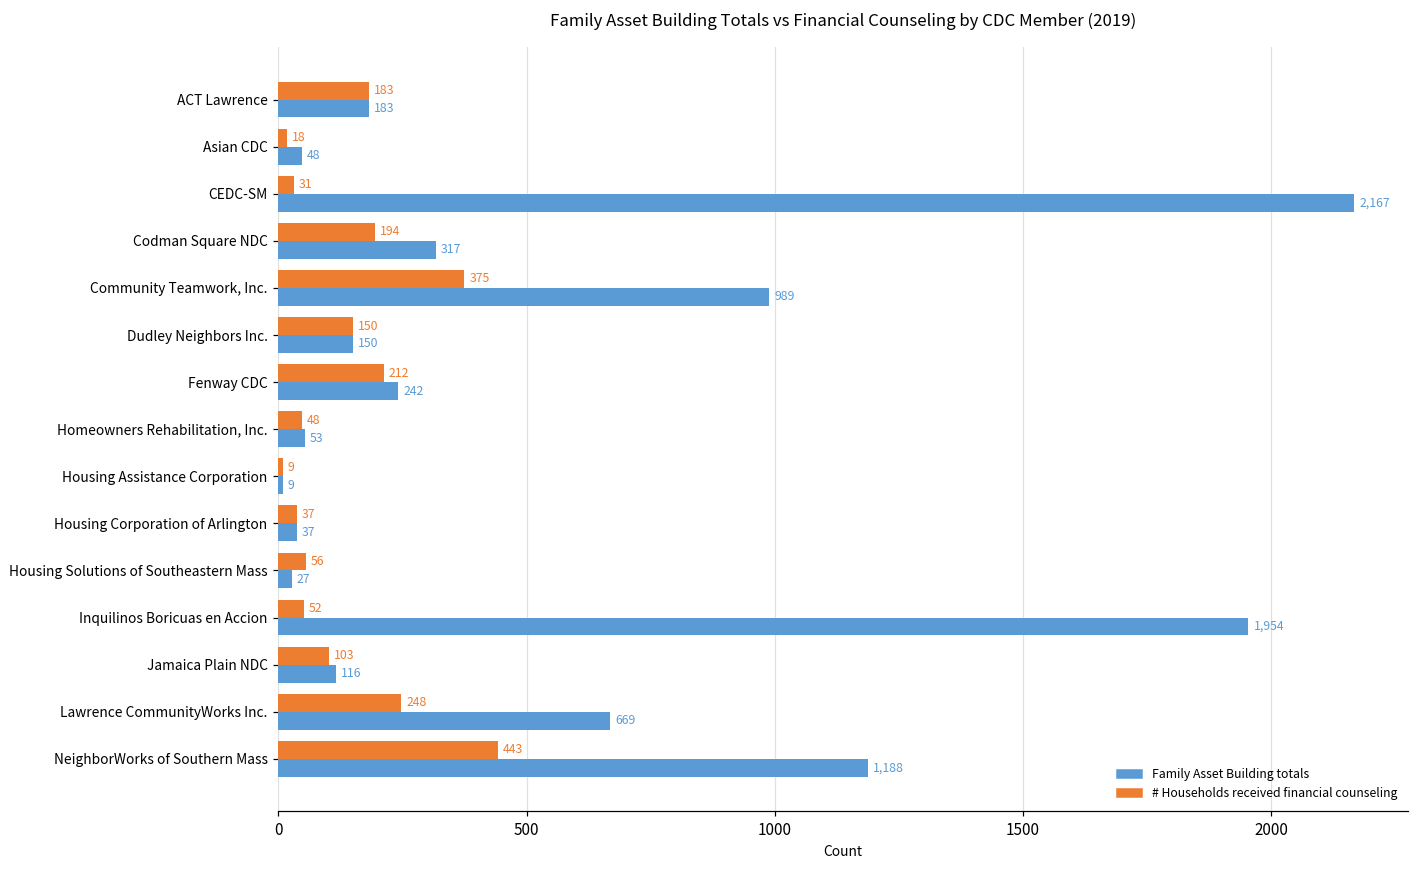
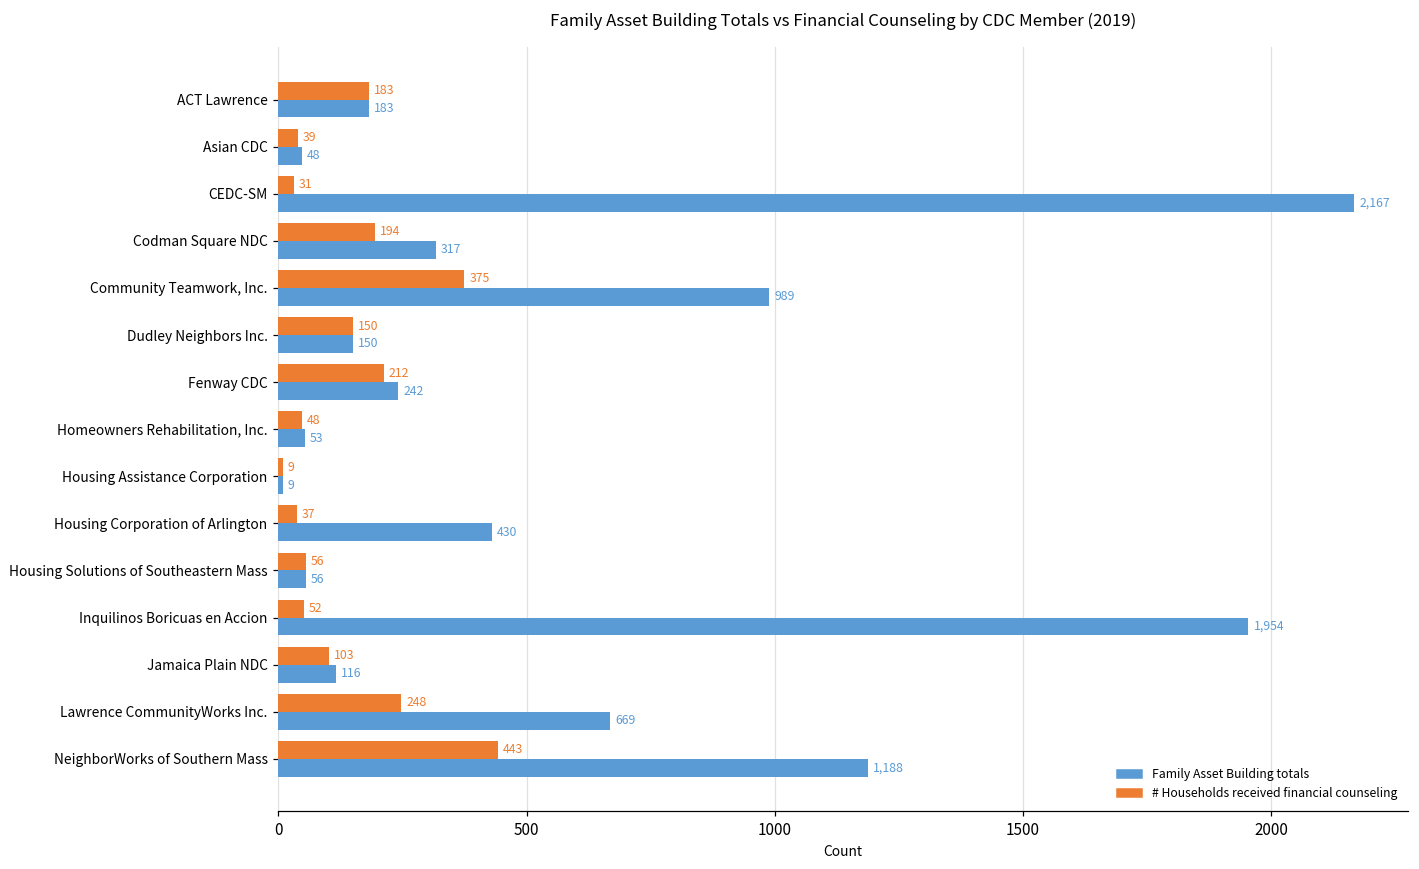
# Households received financial counseling, Asian CDC: 18 -> 39
Family Asset Building totals, Housing Corporation of Arlington: 37 -> 430
Family Asset Building totals, Housing Solutions of Southeastern Mass: 27 -> 56
